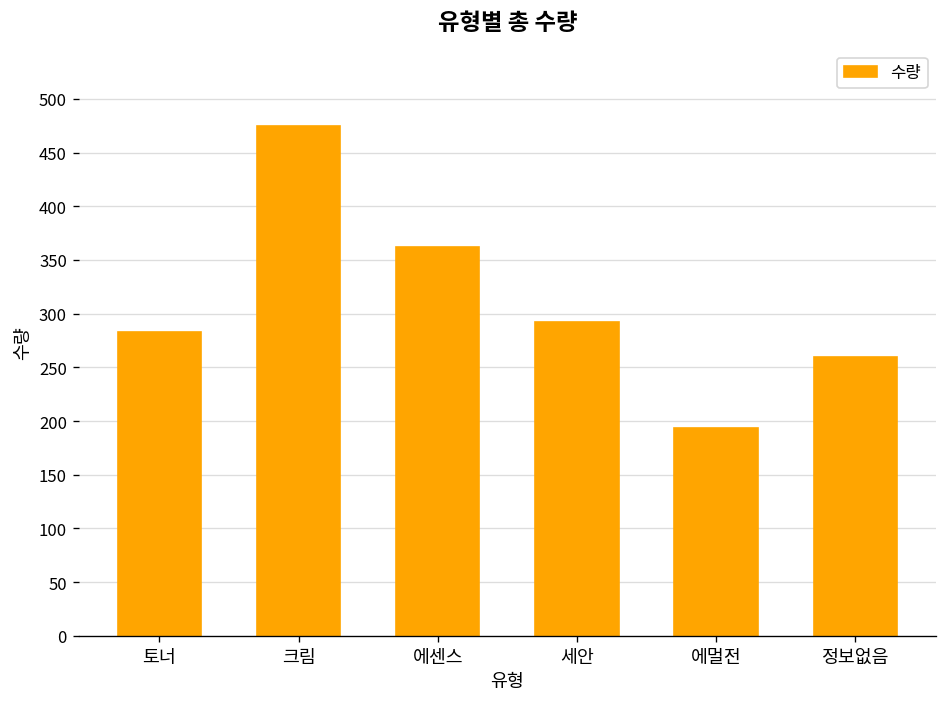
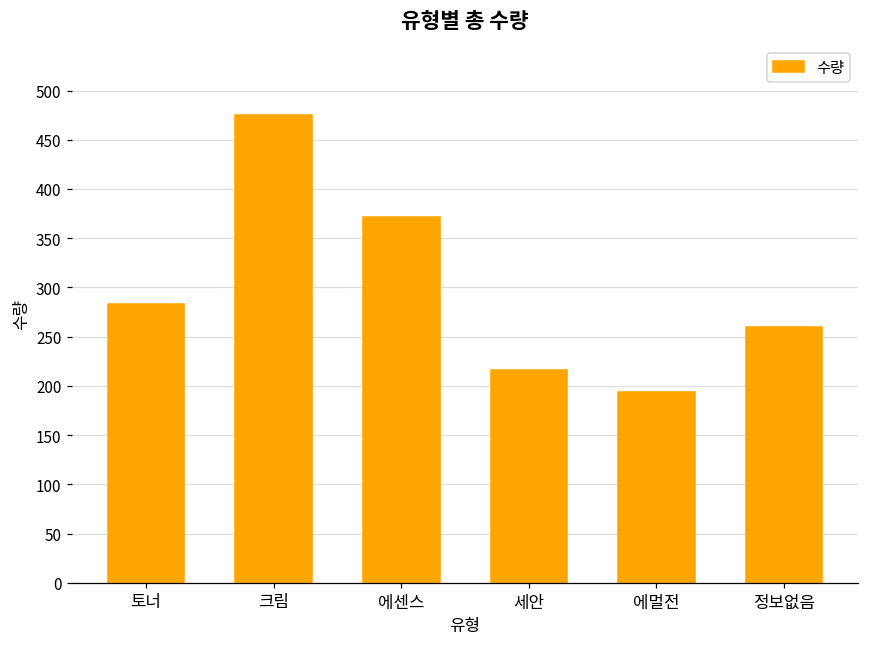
에센스: 360 -> 370
세안: 290 -> 220
